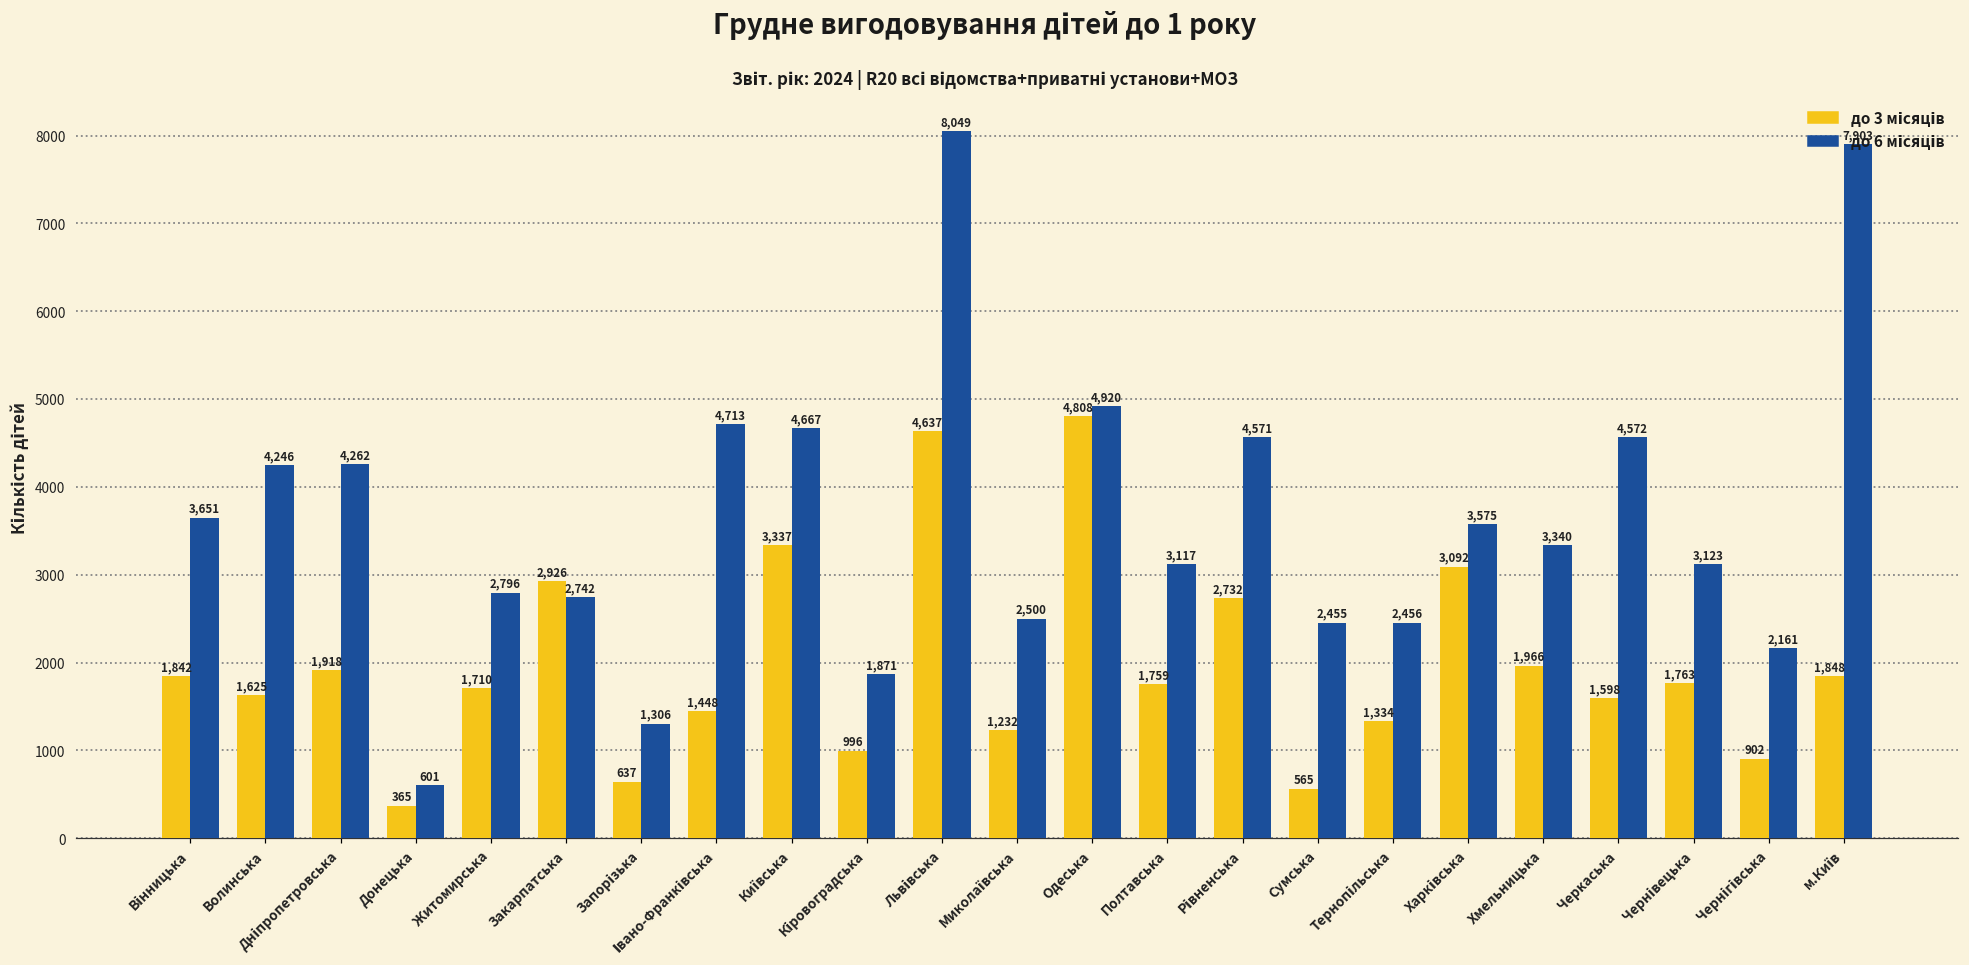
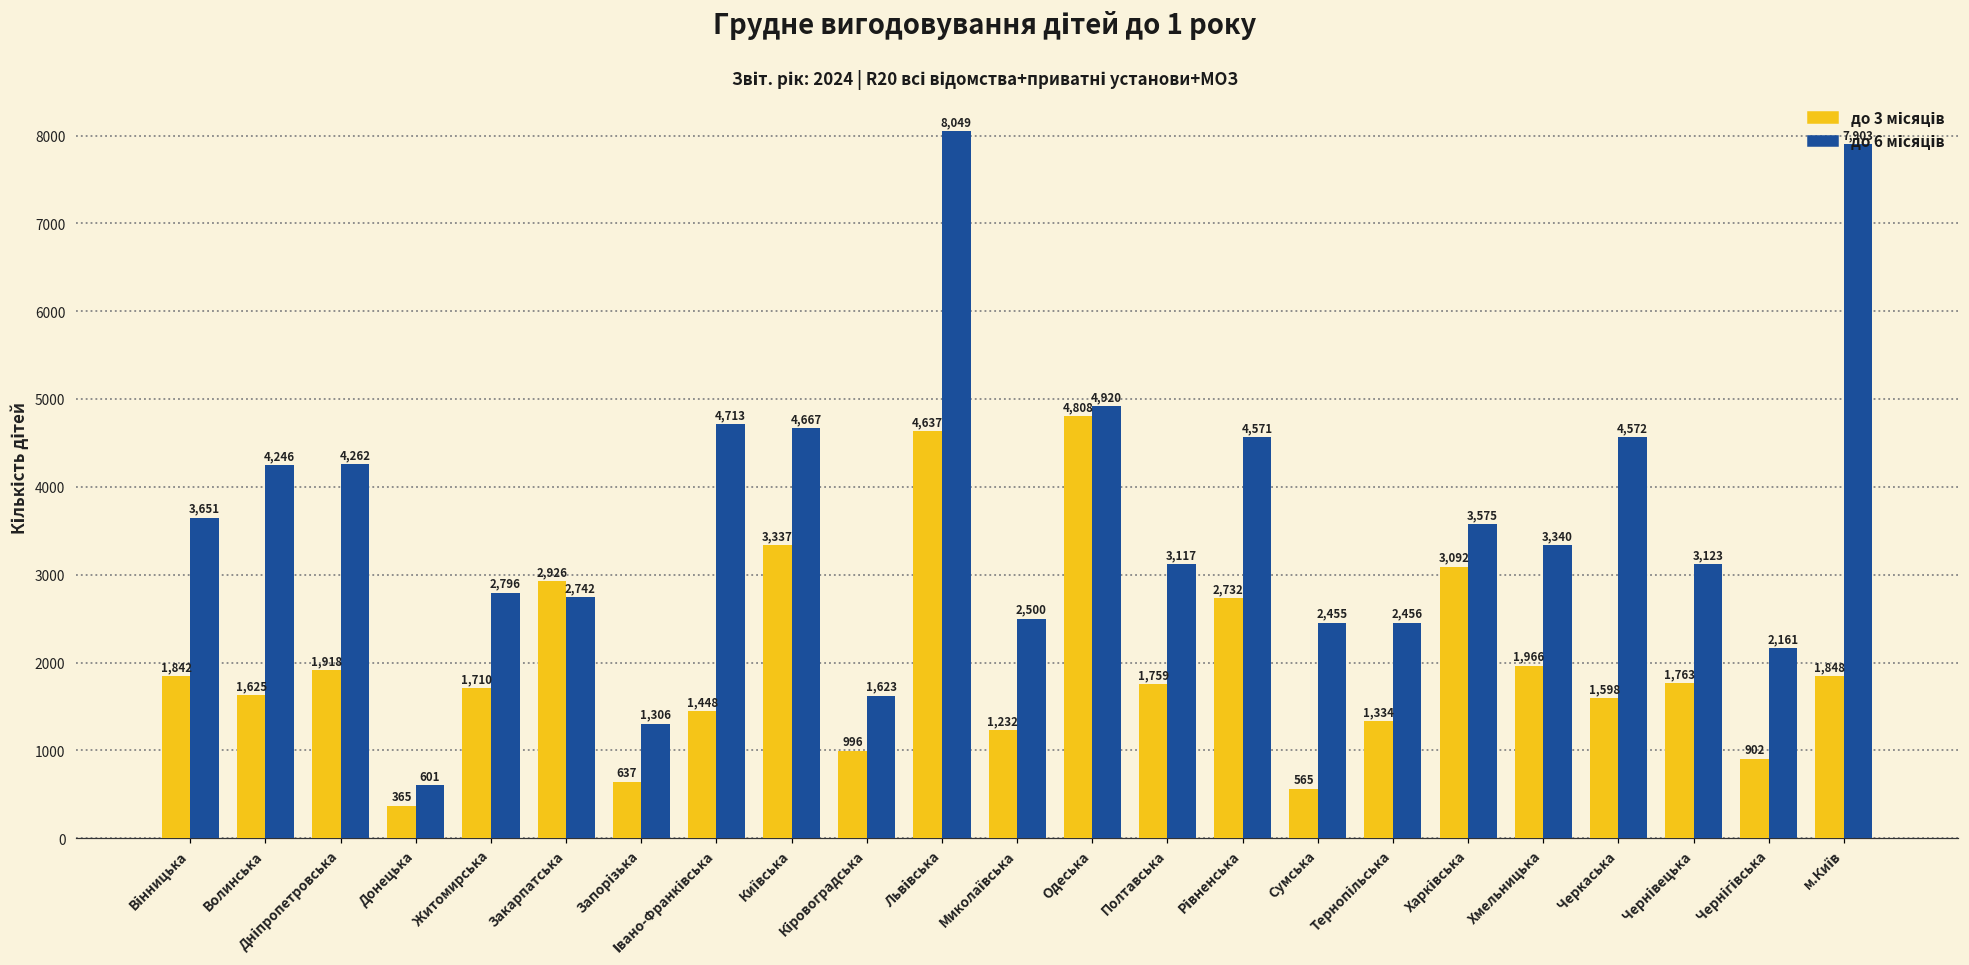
до 6 місяців, Кіровоградська: 1,871 -> 1,623
